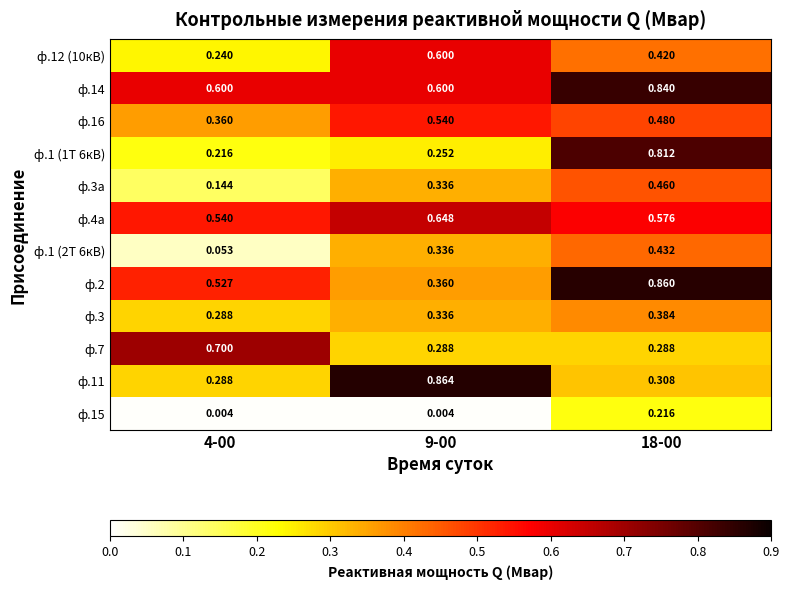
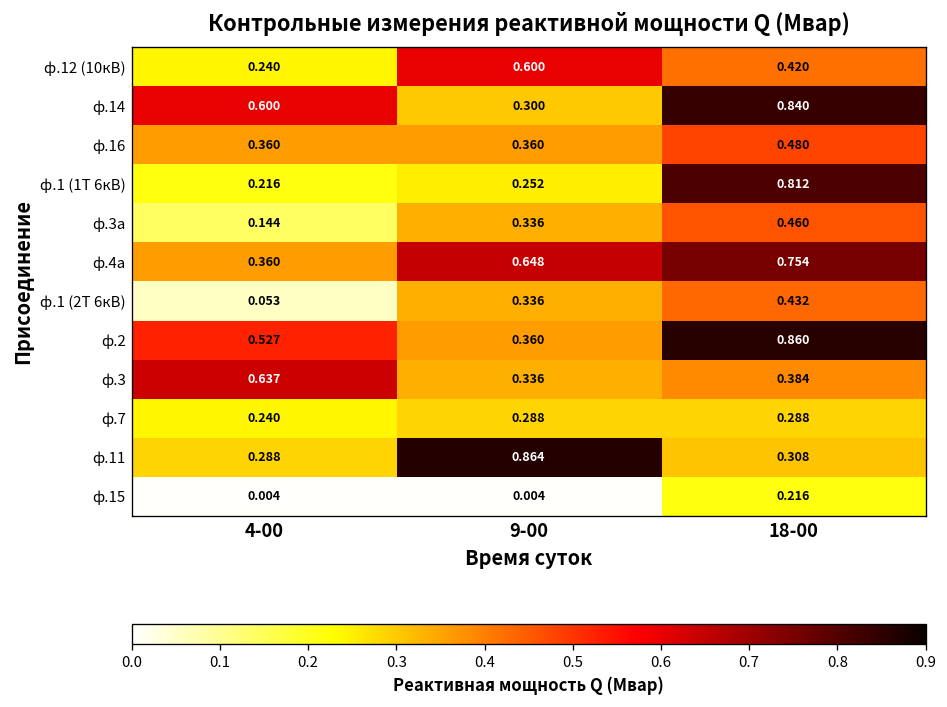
ф.14, 9-00: 0.600 -> 0.300
ф.16, 9-00: 0.540 -> 0.360
ф.4а, 4-00: 0.540 -> 0.360
ф.4а, 18-00: 0.576 -> 0.754
ф.3, 4-00: 0.288 -> 0.637
ф.7, 4-00: 0.700 -> 0.240
